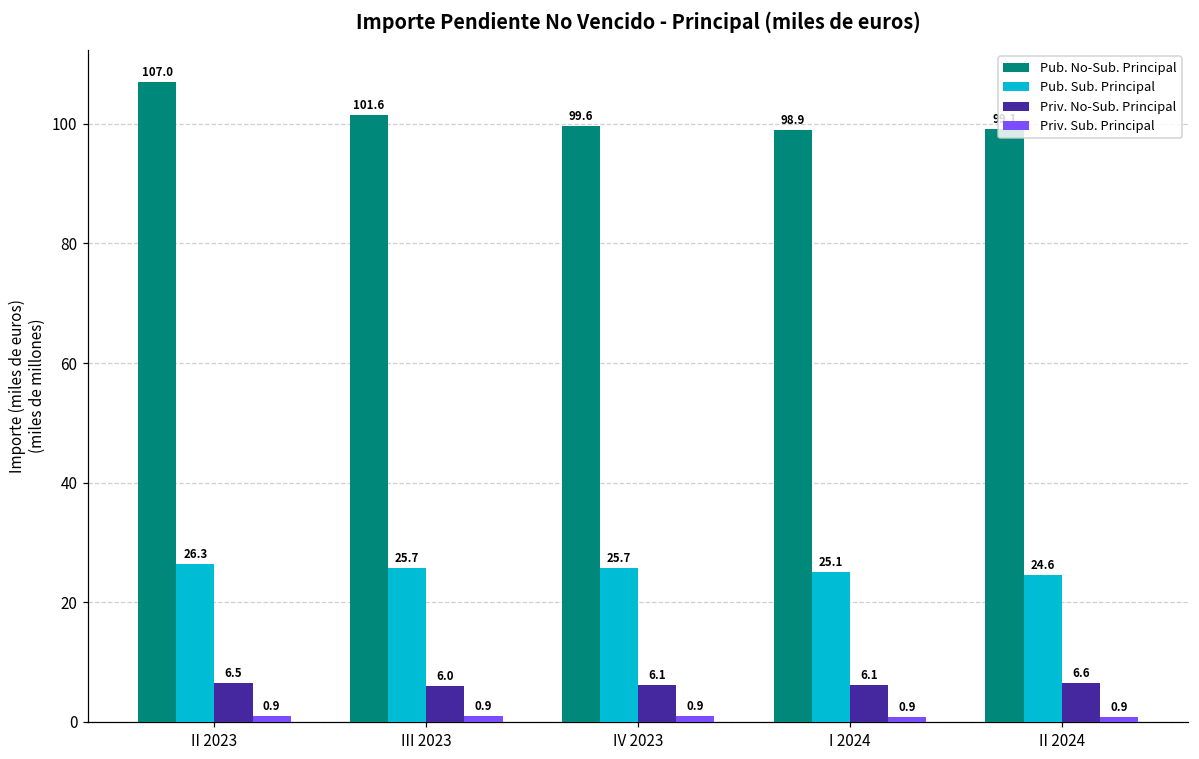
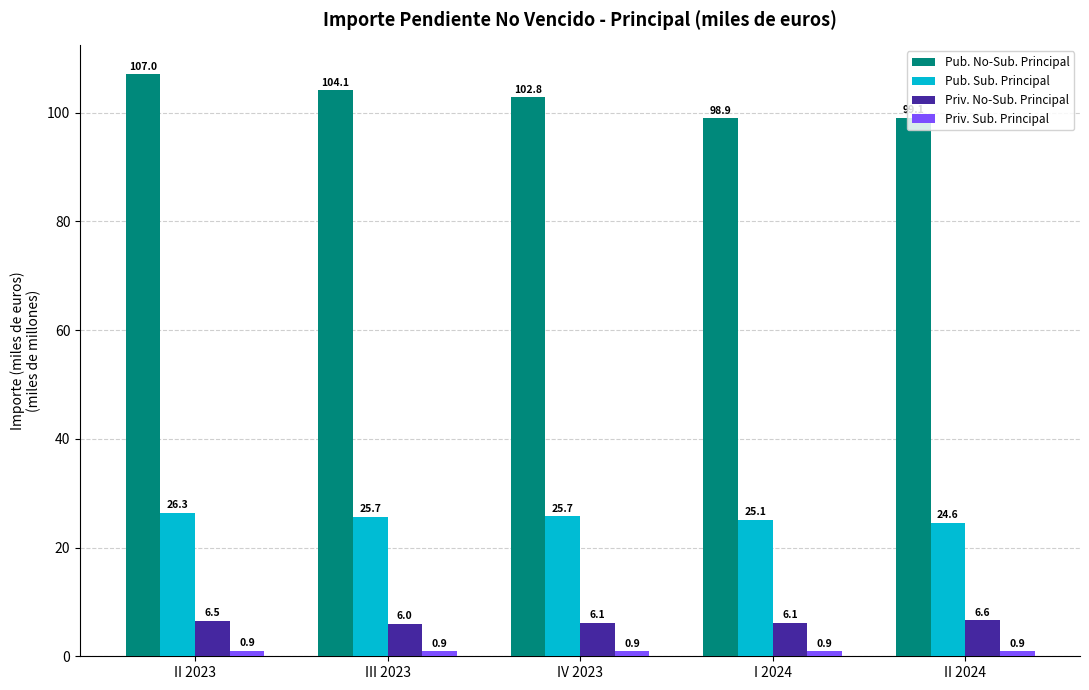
Pub. No-Sub. Principal, III 2023: 101.6 -> 104.1
Pub. No-Sub. Principal, IV 2023: 99.6 -> 102.8
